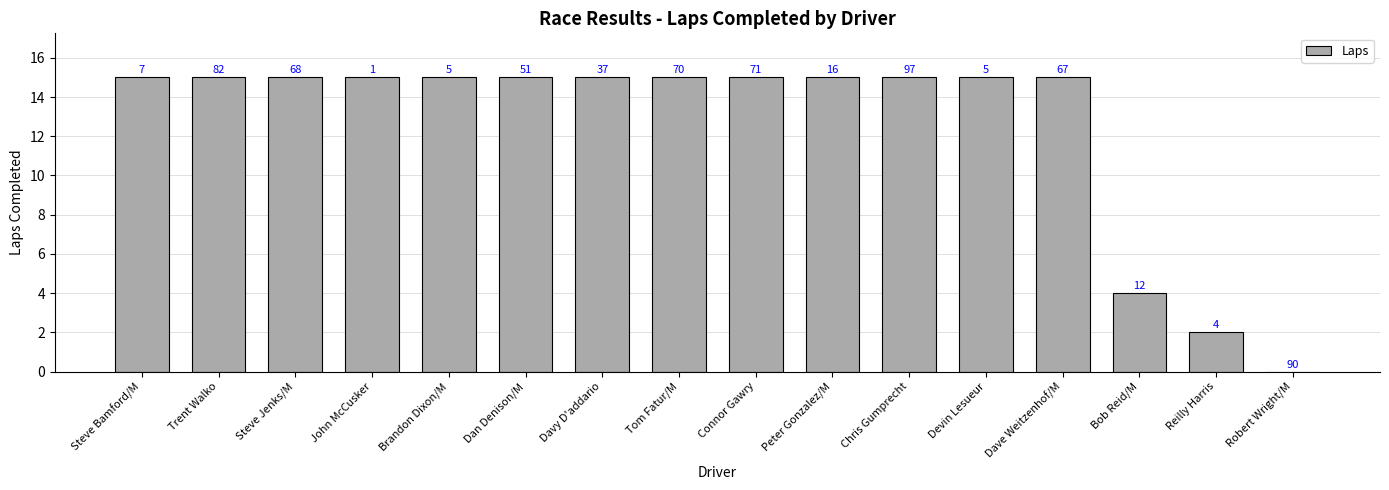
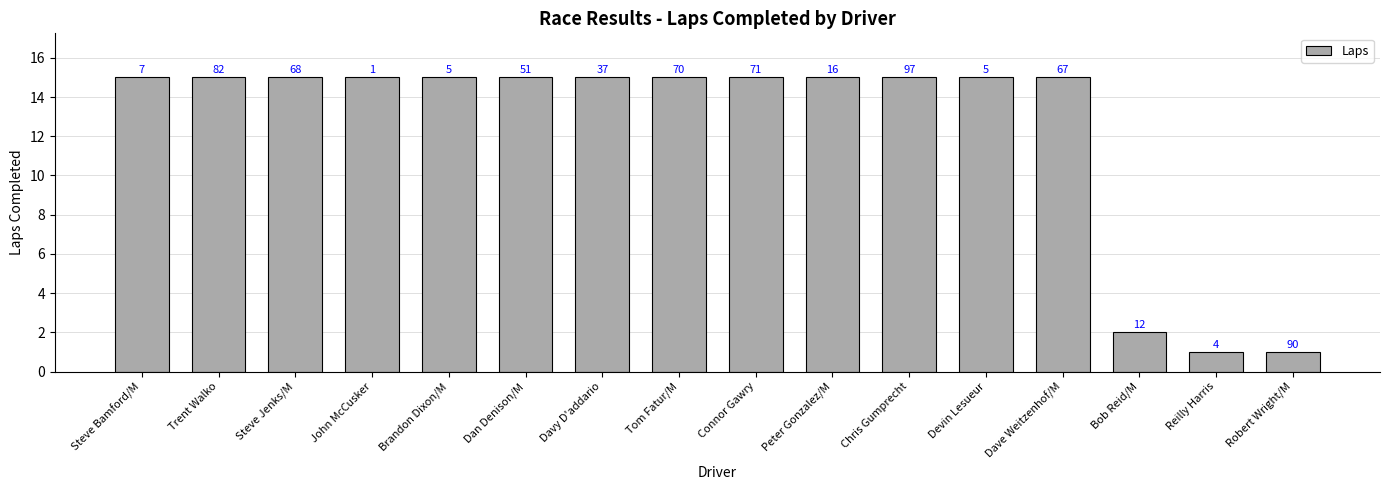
Bob Reid/M: 4 -> 2
Reilly Harris: 2 -> 1
Robert Wright/M: 0 -> 1
